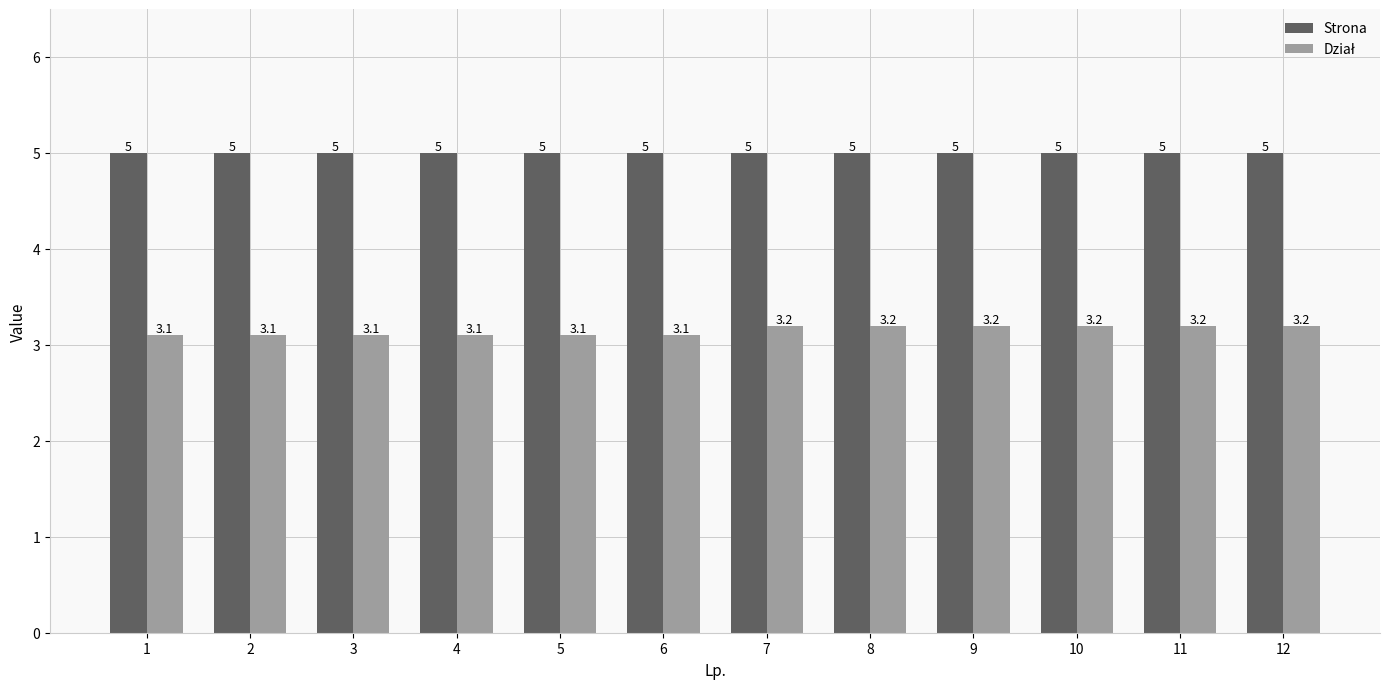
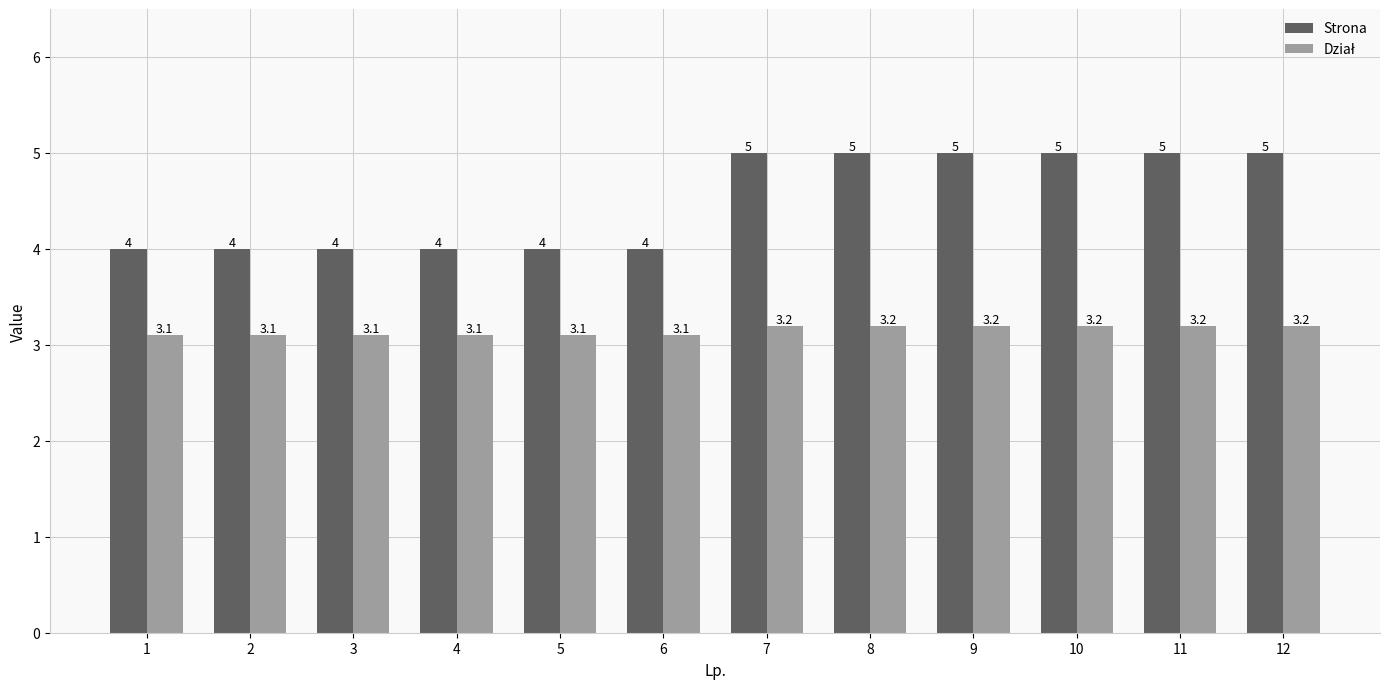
Strona, 1: 5 -> 4
Strona, 2: 5 -> 4
Strona, 3: 5 -> 4
Strona, 4: 5 -> 4
Strona, 5: 5 -> 4
Strona, 6: 5 -> 4
